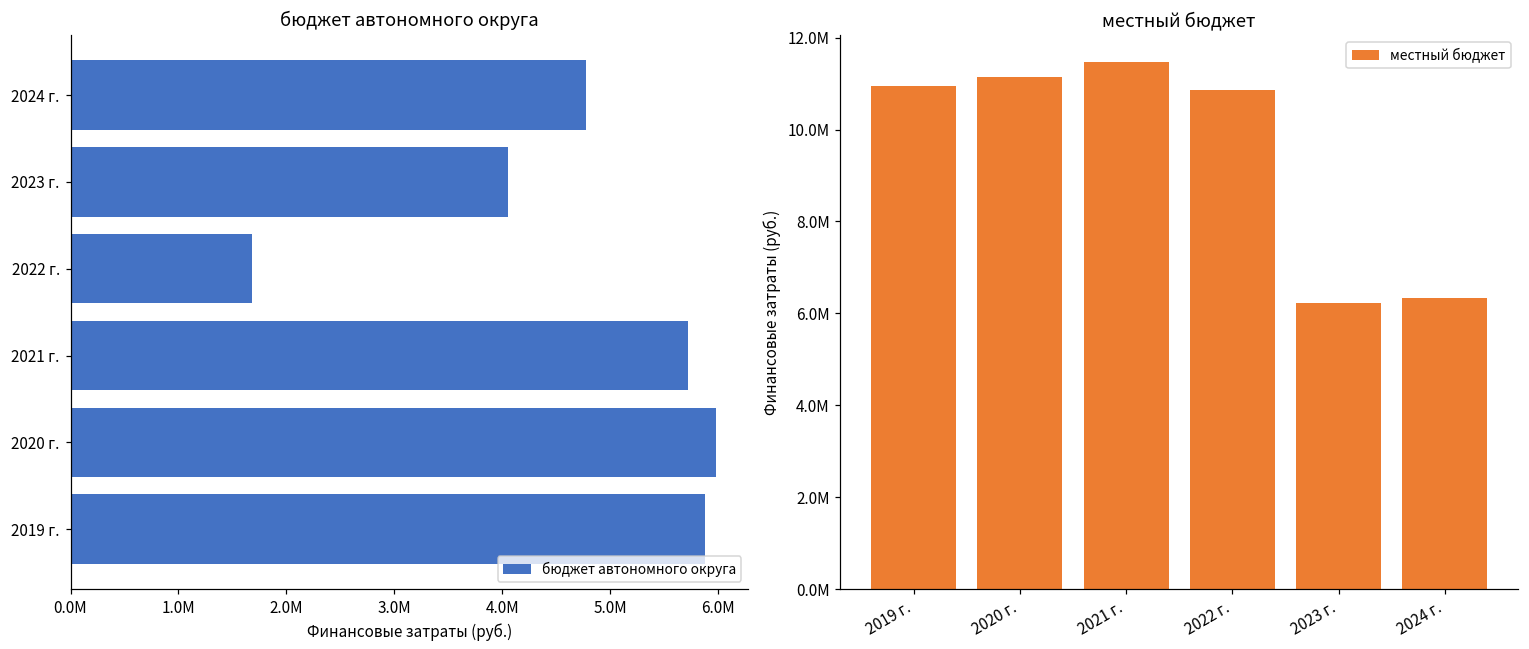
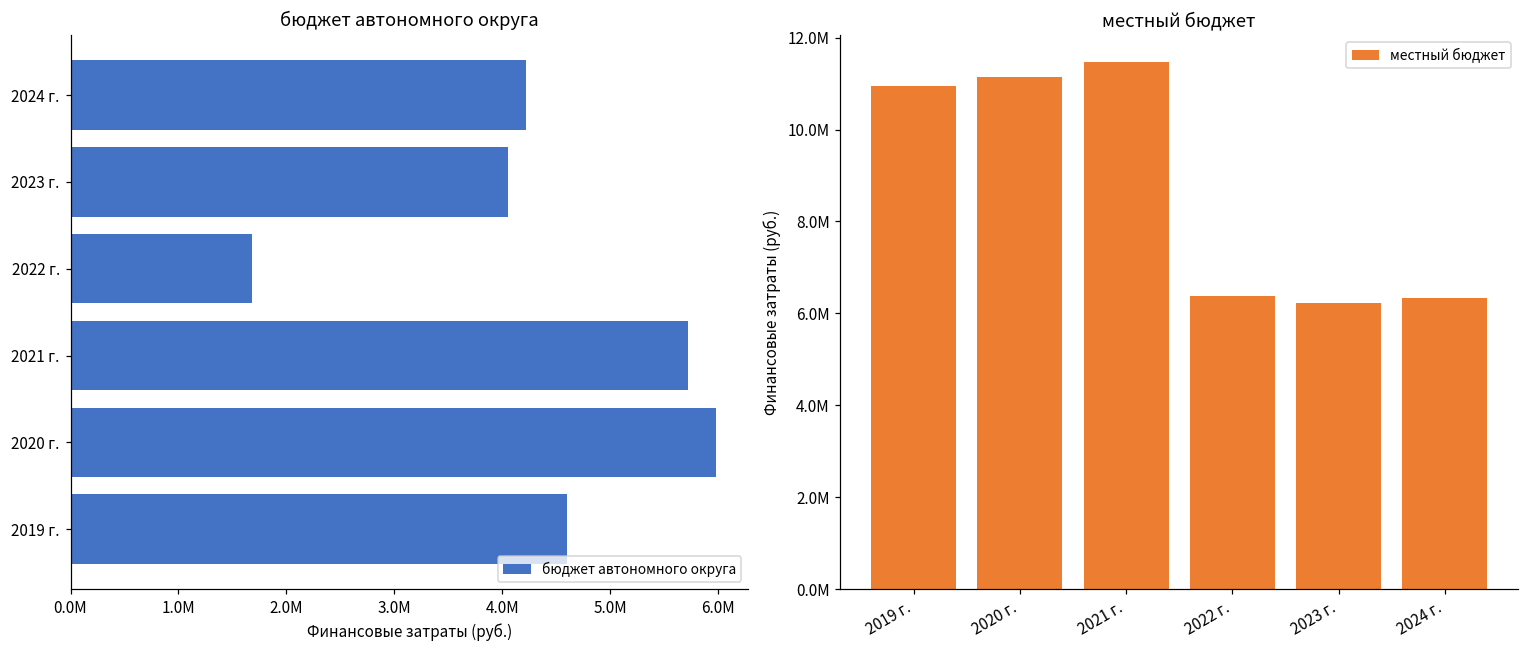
бюджет автономного округа, 2024 г.: 4800000 -> 4200000
бюджет автономного округа, 2019 г.: 5900000 -> 4600000
местный бюджет, 2022 г.: 10900000 -> 6400000
